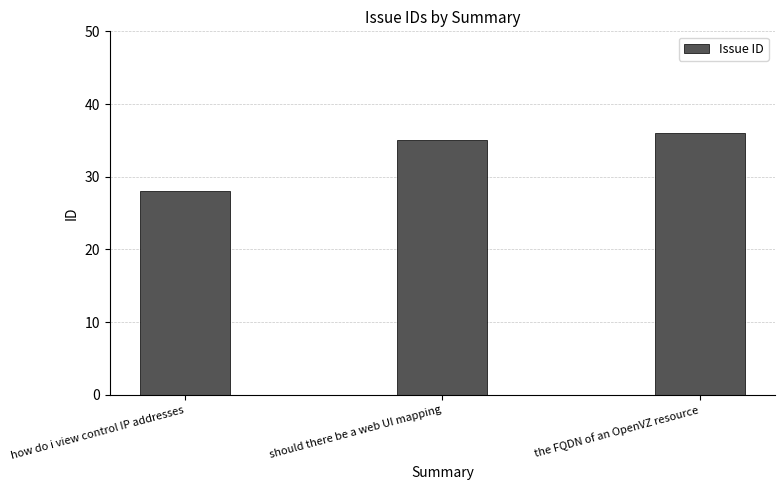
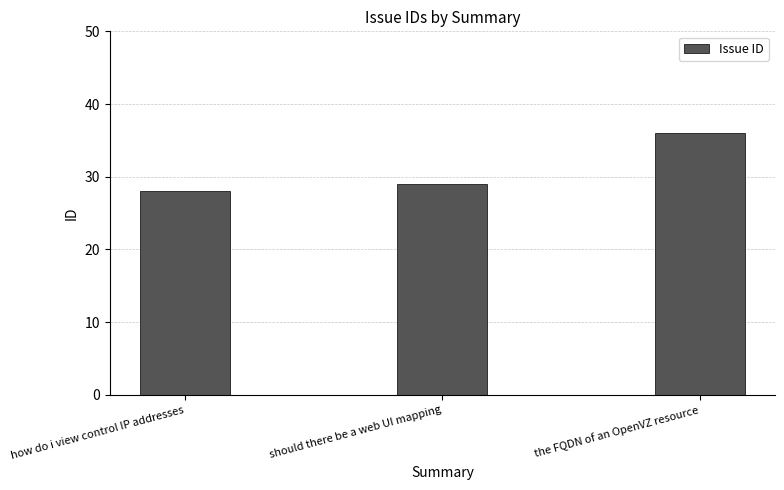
should there be a web UI mapping: 35 -> 29
